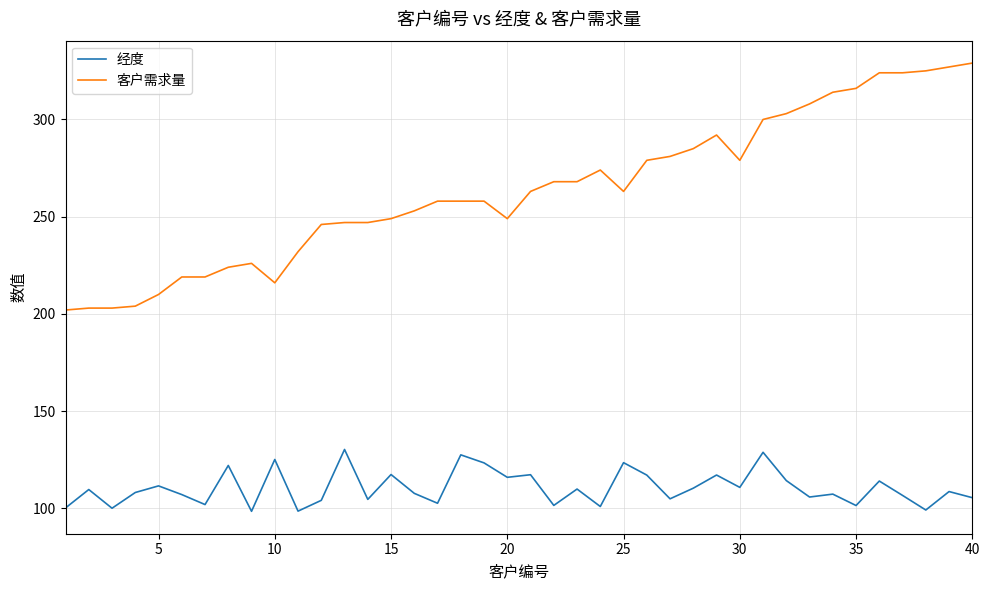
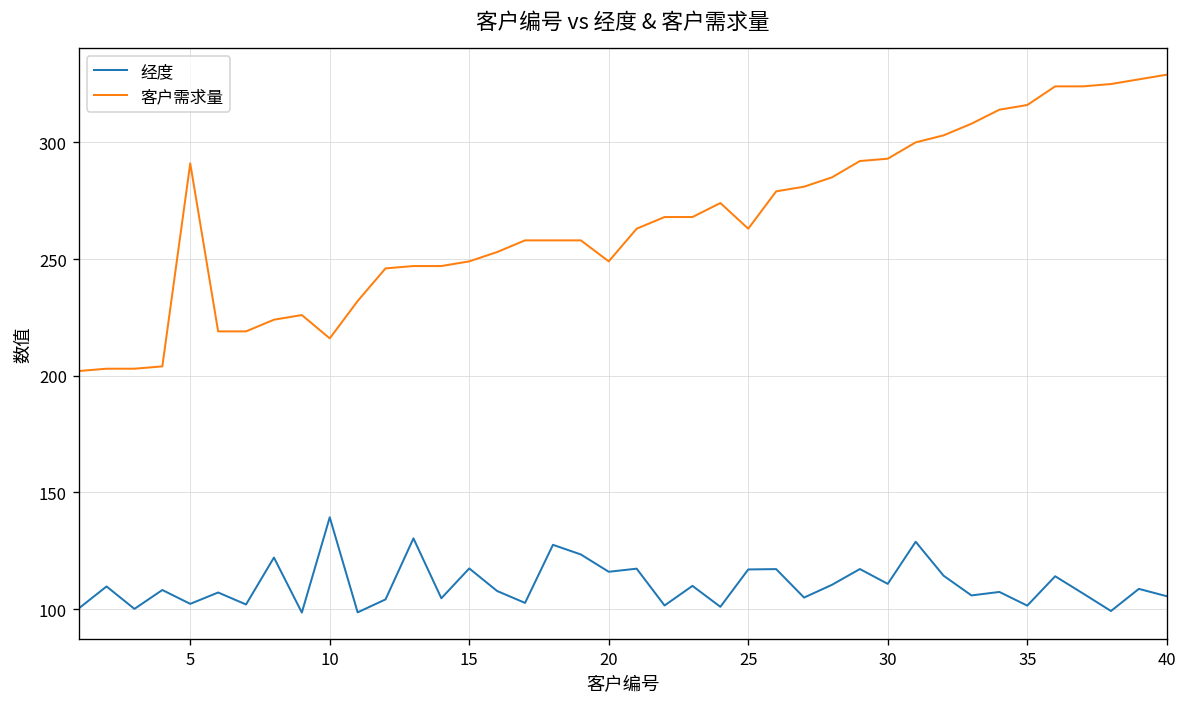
经度, 5: 112 -> 102
客户需求量, 5: 210 -> 291
经度, 10: 125 -> 139
经度, 25: 124 -> 117
客户需求量, 30: 279 -> 293
